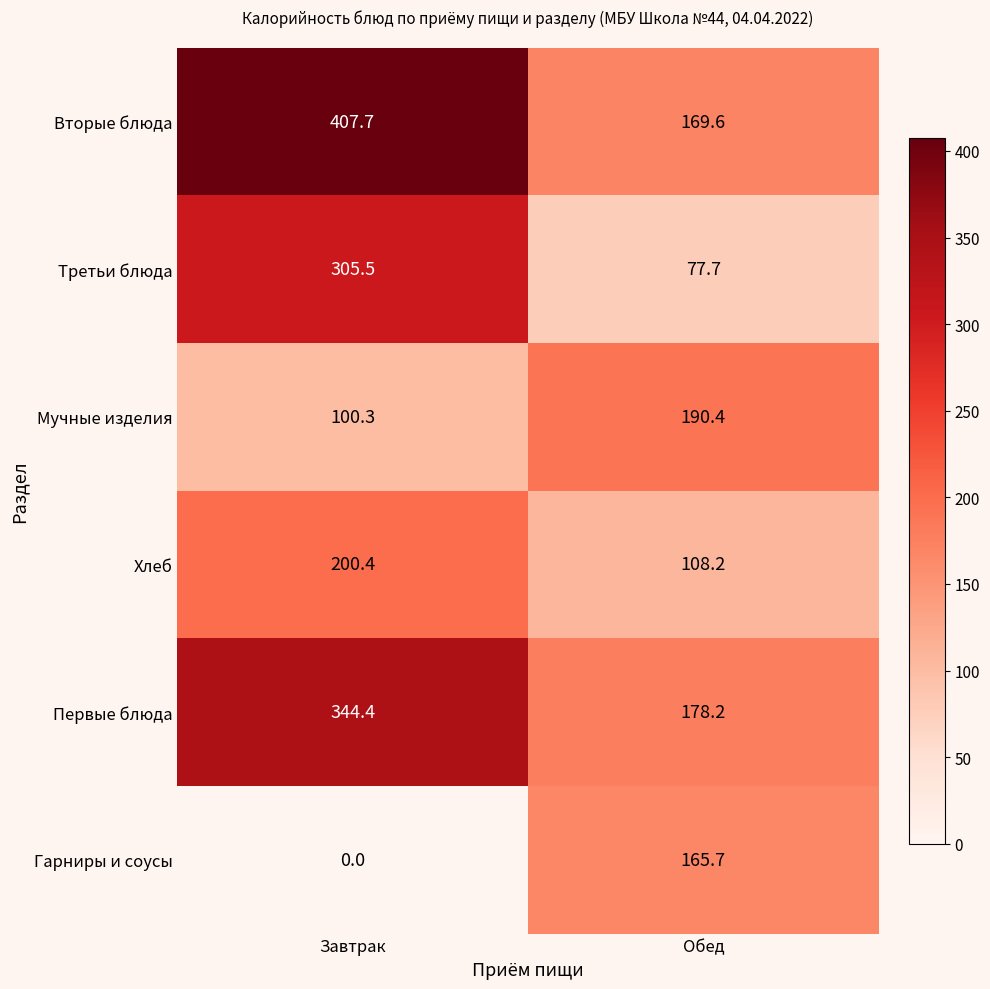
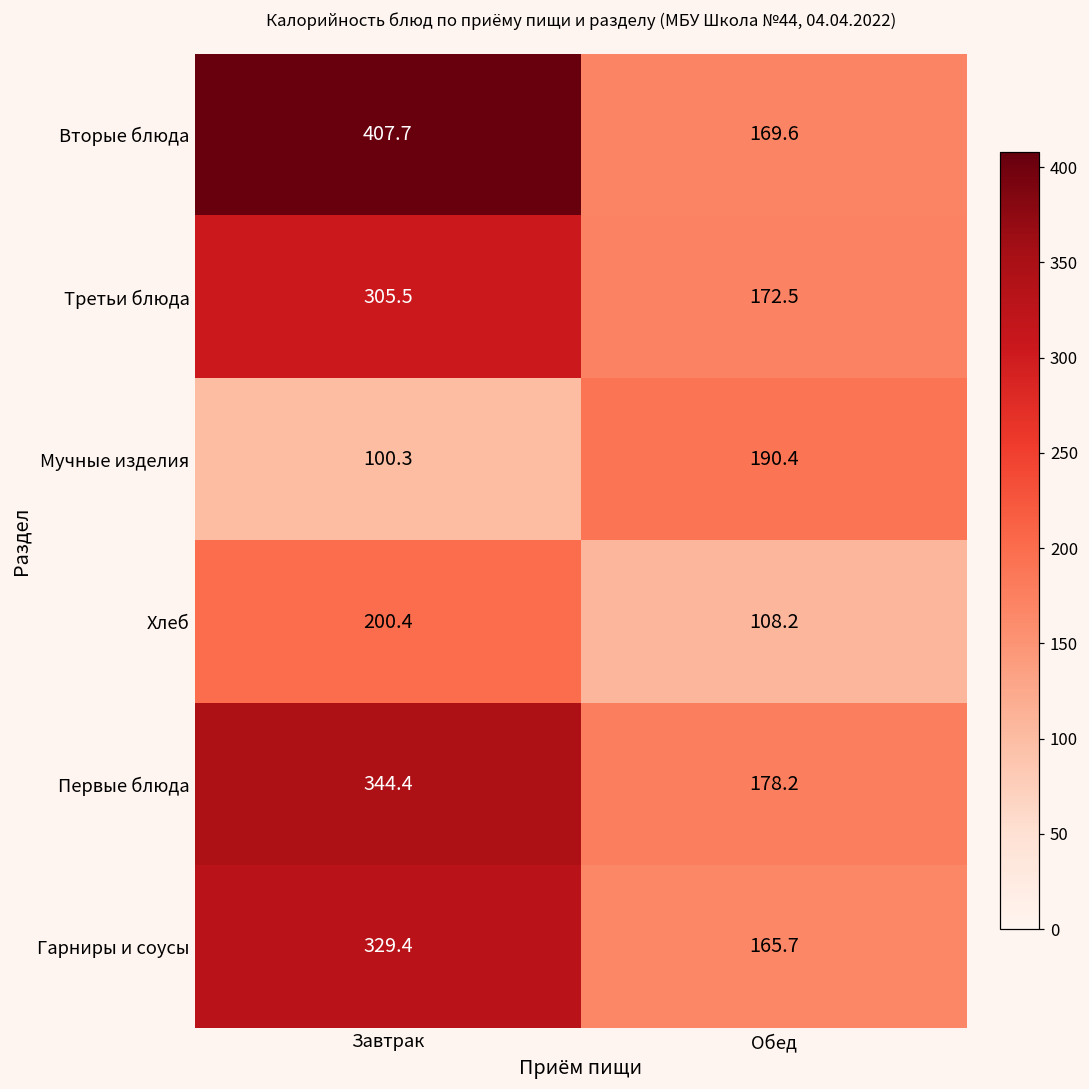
Третьи блюда, Обед: 77.7 -> 172.5
Гарниры и соусы, Завтрак: 0.0 -> 329.4
